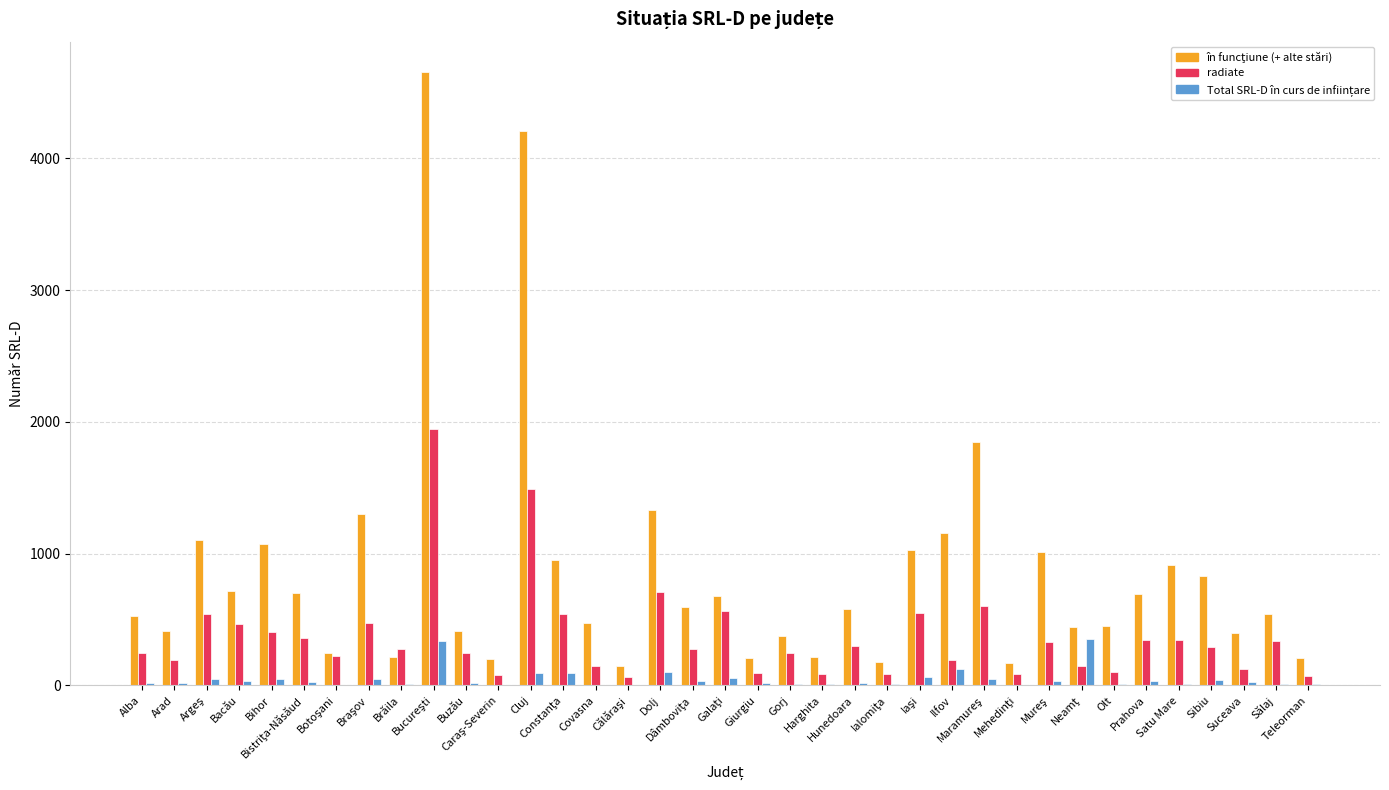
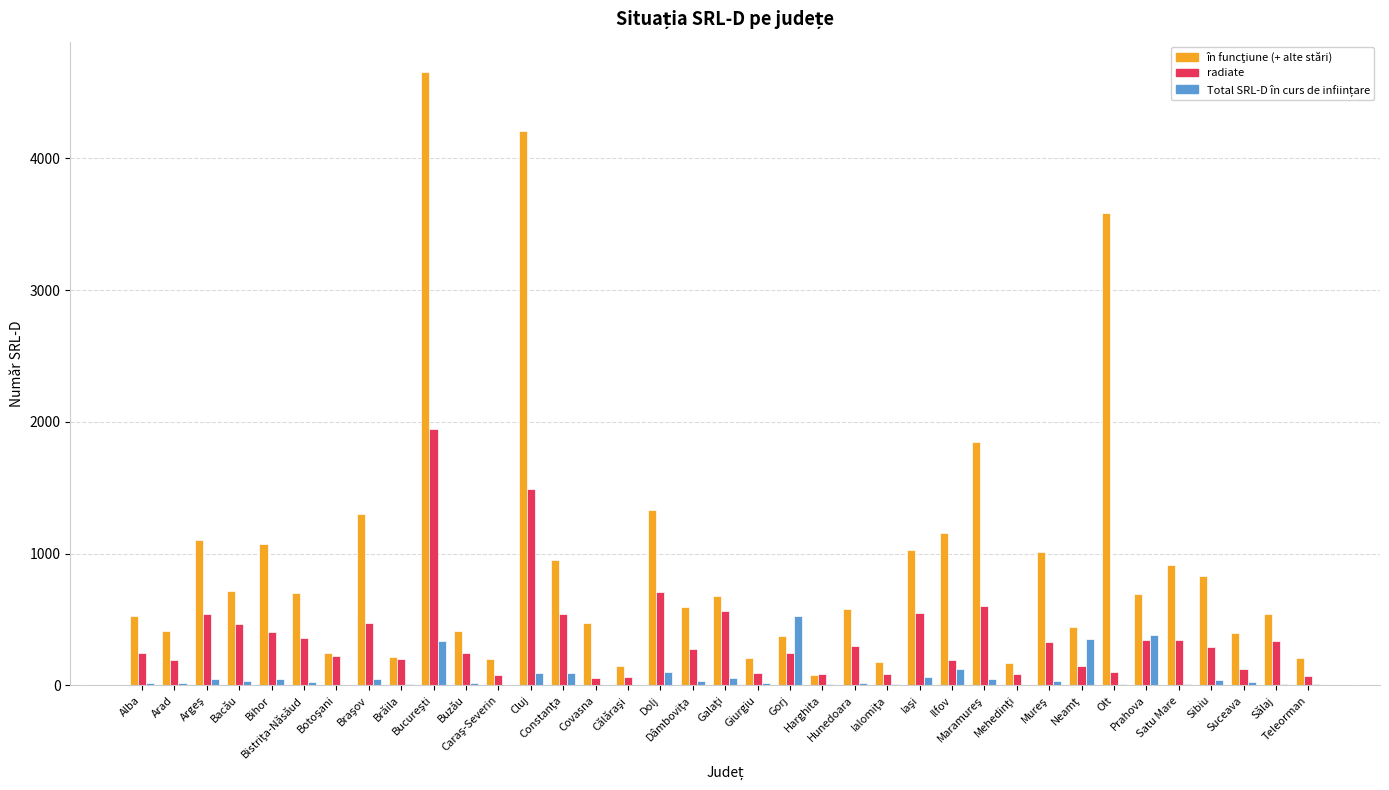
radiate, Brăila: 280 -> 200
radiate, Covasna: 150 -> 60
Total SRL-D în curs de inființare, Gorj: 10 -> 530
în funcţiune (+ alte stări), Harghita: 220 -> 80
în funcţiune (+ alte stări), Olt: 450 -> 3580
Total SRL-D în curs de inființare, Prahova: 30 -> 390
